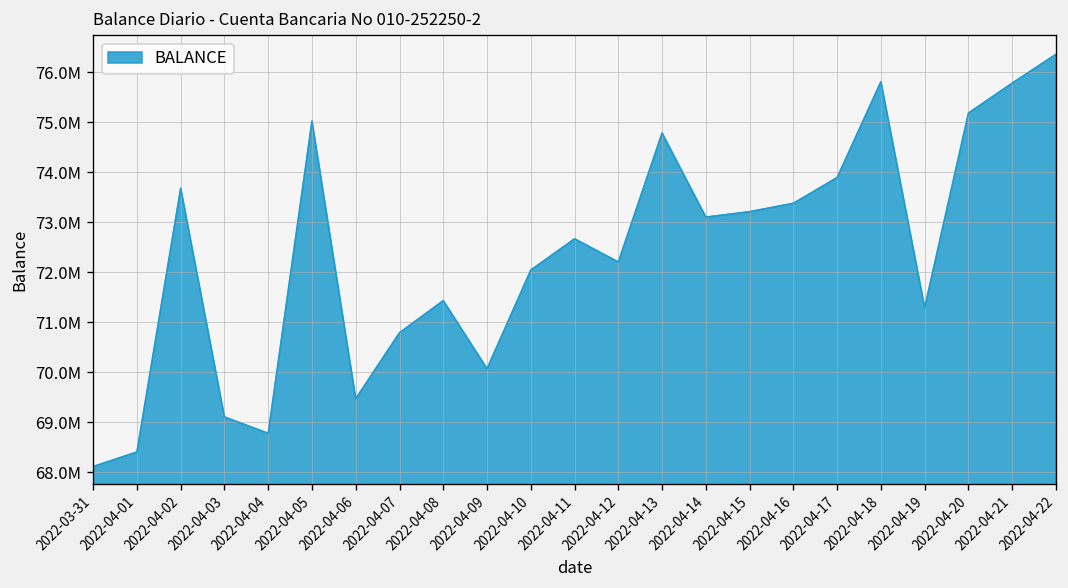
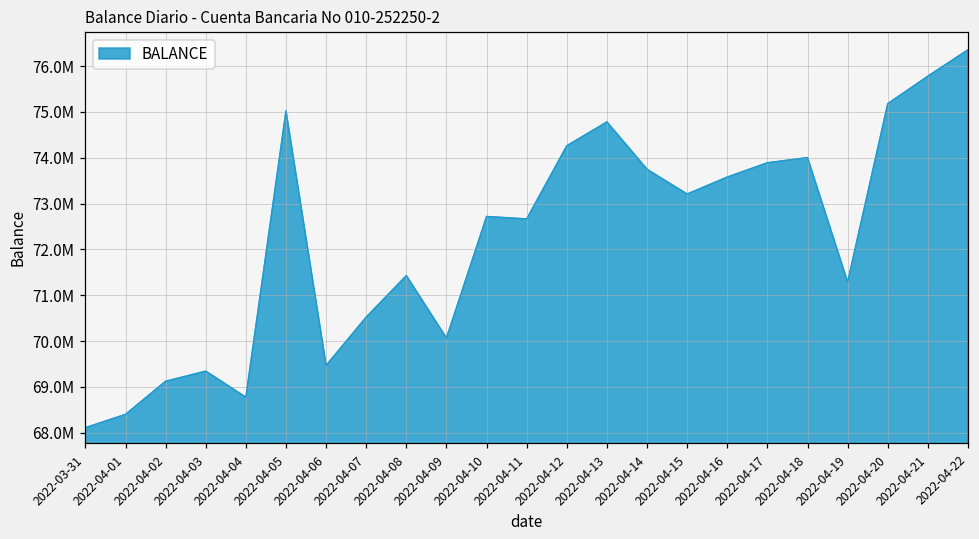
2022-04-02: 73700000 -> 69100000
2022-04-03: 69100000 -> 69300000
2022-04-07: 70800000 -> 70500000
2022-04-10: 72000000 -> 72700000
2022-04-12: 72200000 -> 74300000
2022-04-14: 73100000 -> 73700000
2022-04-16: 73400000 -> 73600000
2022-04-18: 75800000 -> 74000000
